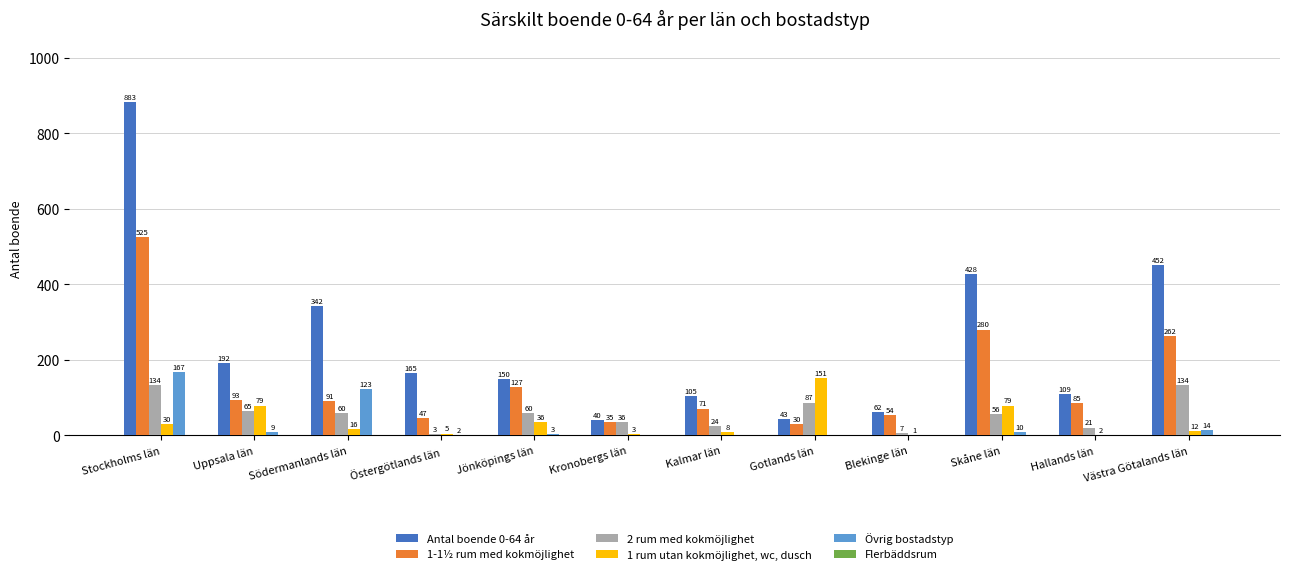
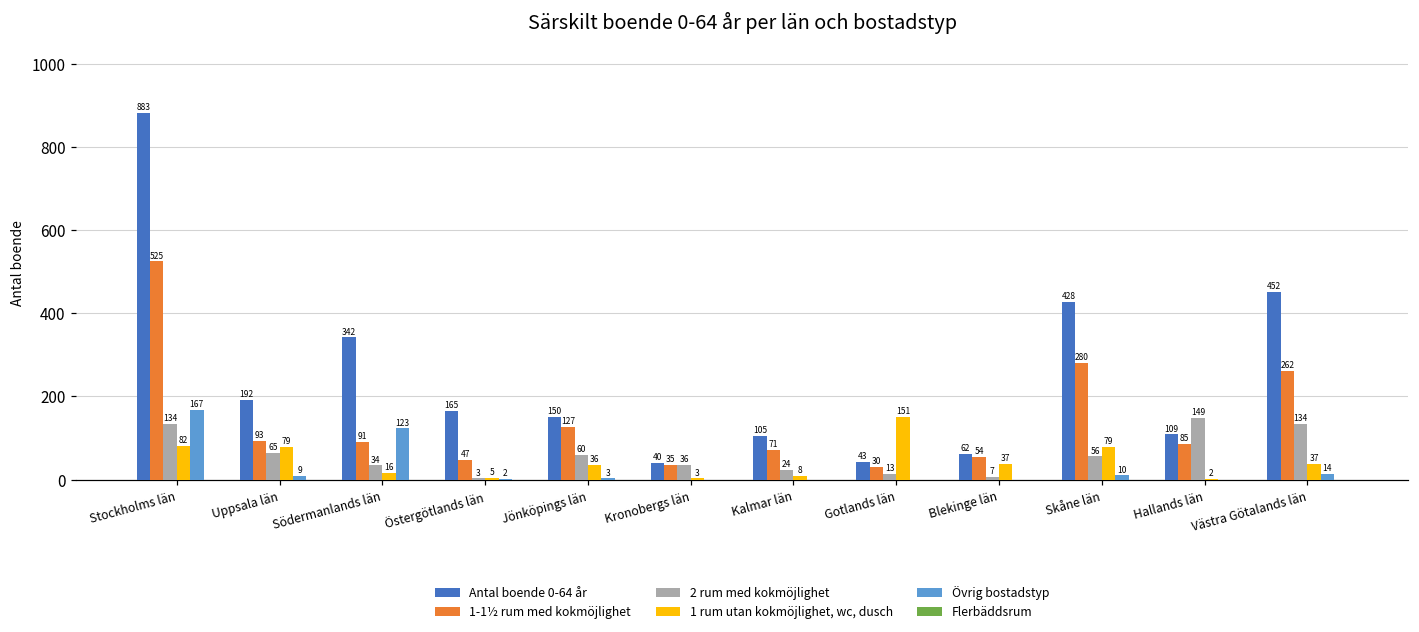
1 rum utan kokmöjlighet, wc, dusch, Stockholms län: 30 -> 82
2 rum med kokmöjlighet, Södermanlands län: 60 -> 34
2 rum med kokmöjlighet, Gotlands län: 87 -> 13
1 rum utan kokmöjlighet, wc, dusch, Blekinge län: 1 -> 37
2 rum med kokmöjlighet, Hallands län: 21 -> 149
1 rum utan kokmöjlighet, wc, dusch, Västra Götalands län: 12 -> 37
